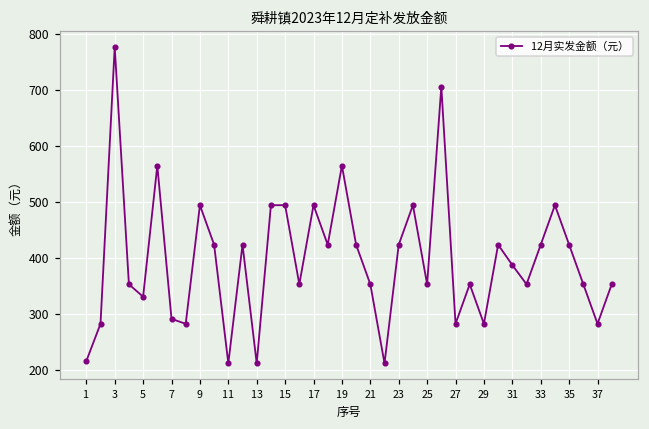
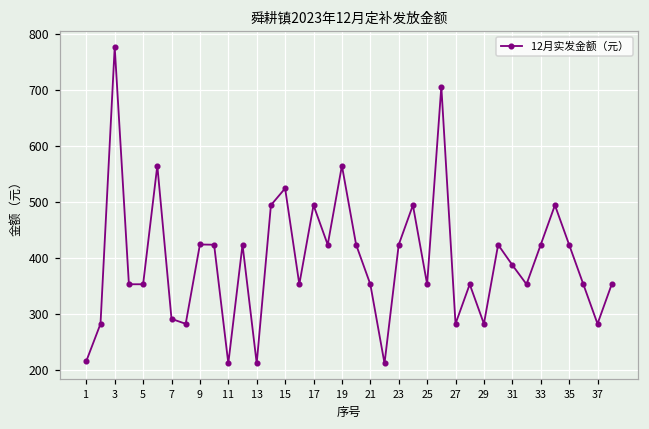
5: 330 -> 350
9: 490 -> 420
15: 490 -> 520
